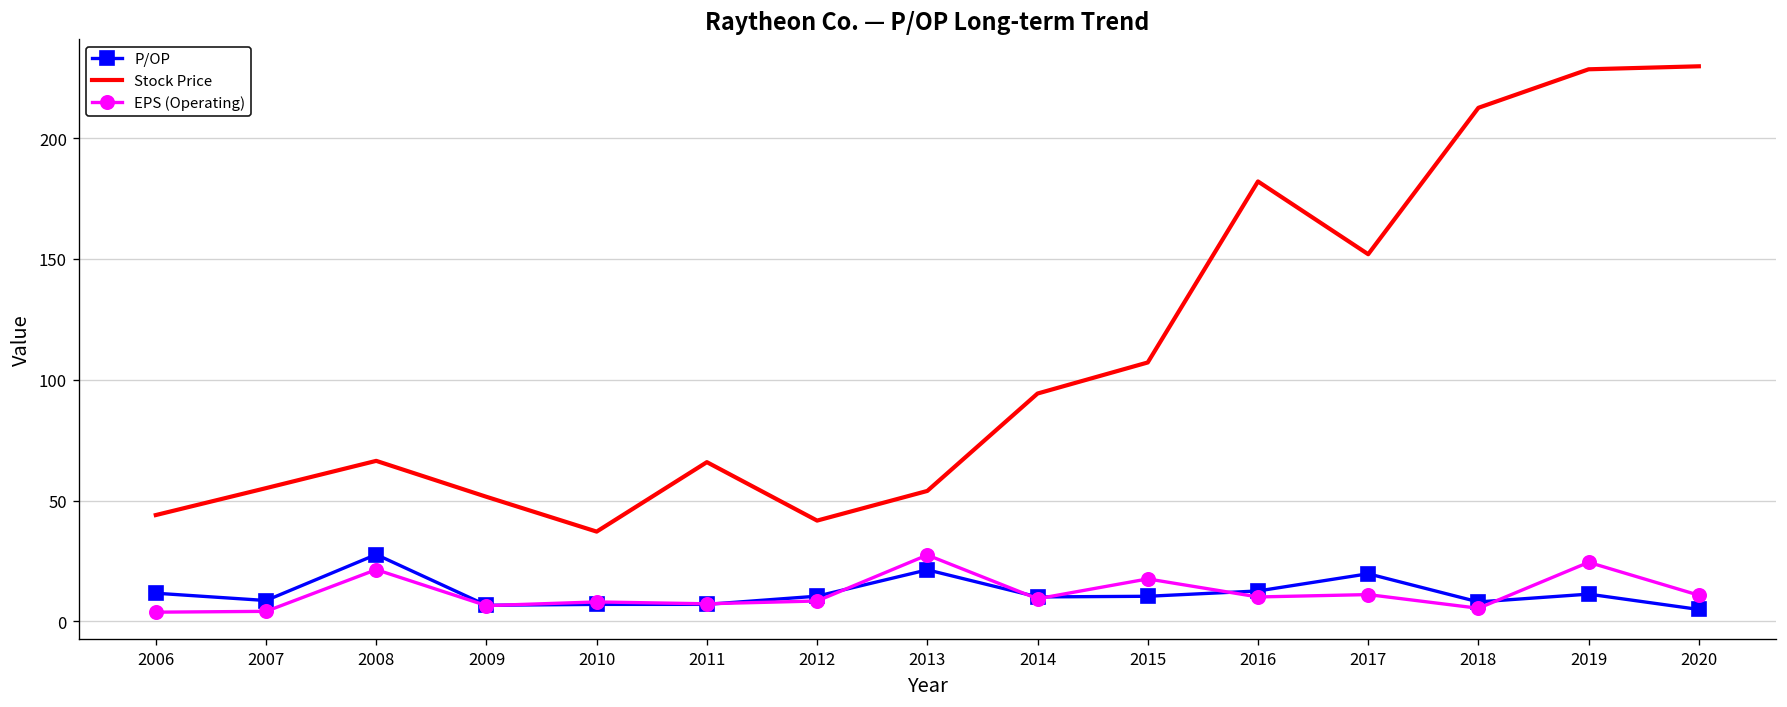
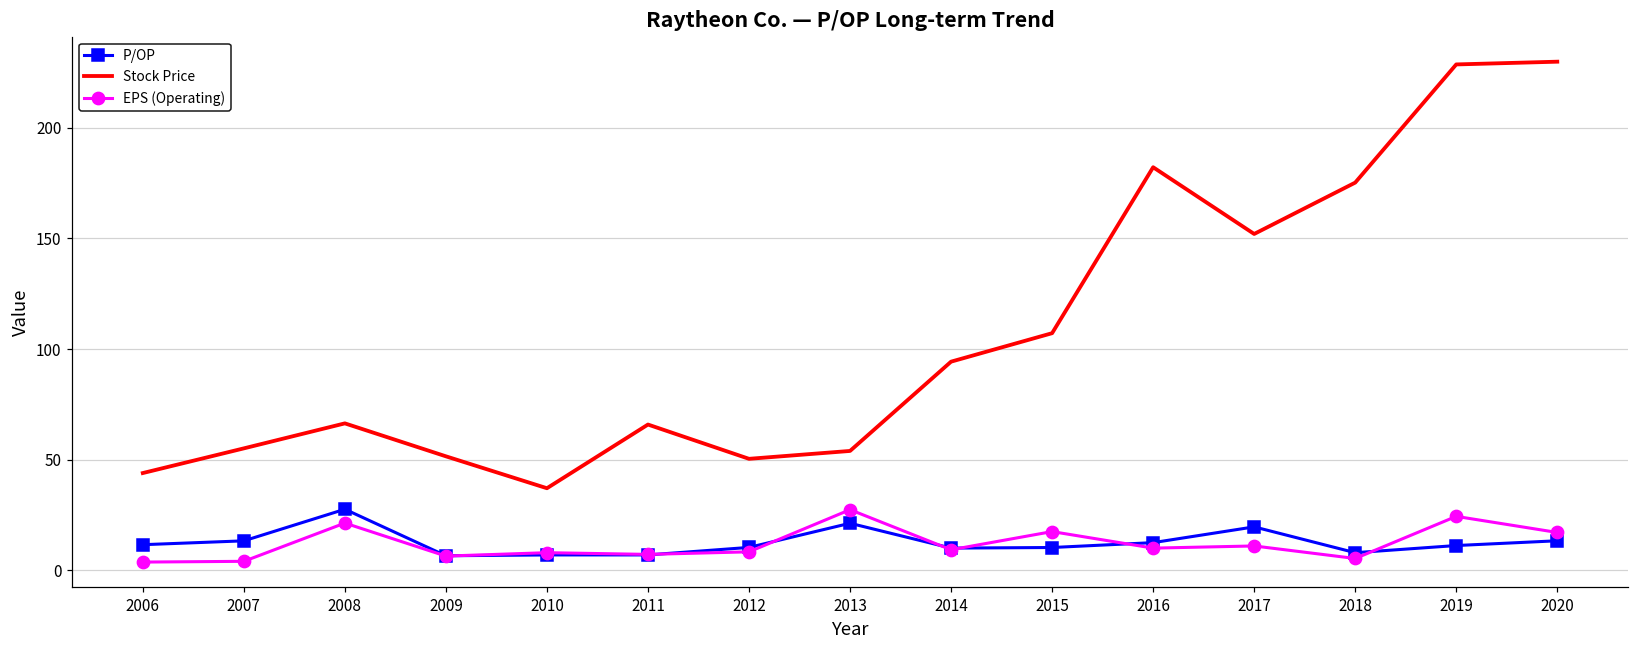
P/OP, 2007: 9 -> 13
Stock Price, 2012: 42 -> 50
Stock Price, 2018: 213 -> 175
P/OP, 2020: 5 -> 13
EPS (Operating), 2020: 11 -> 17
